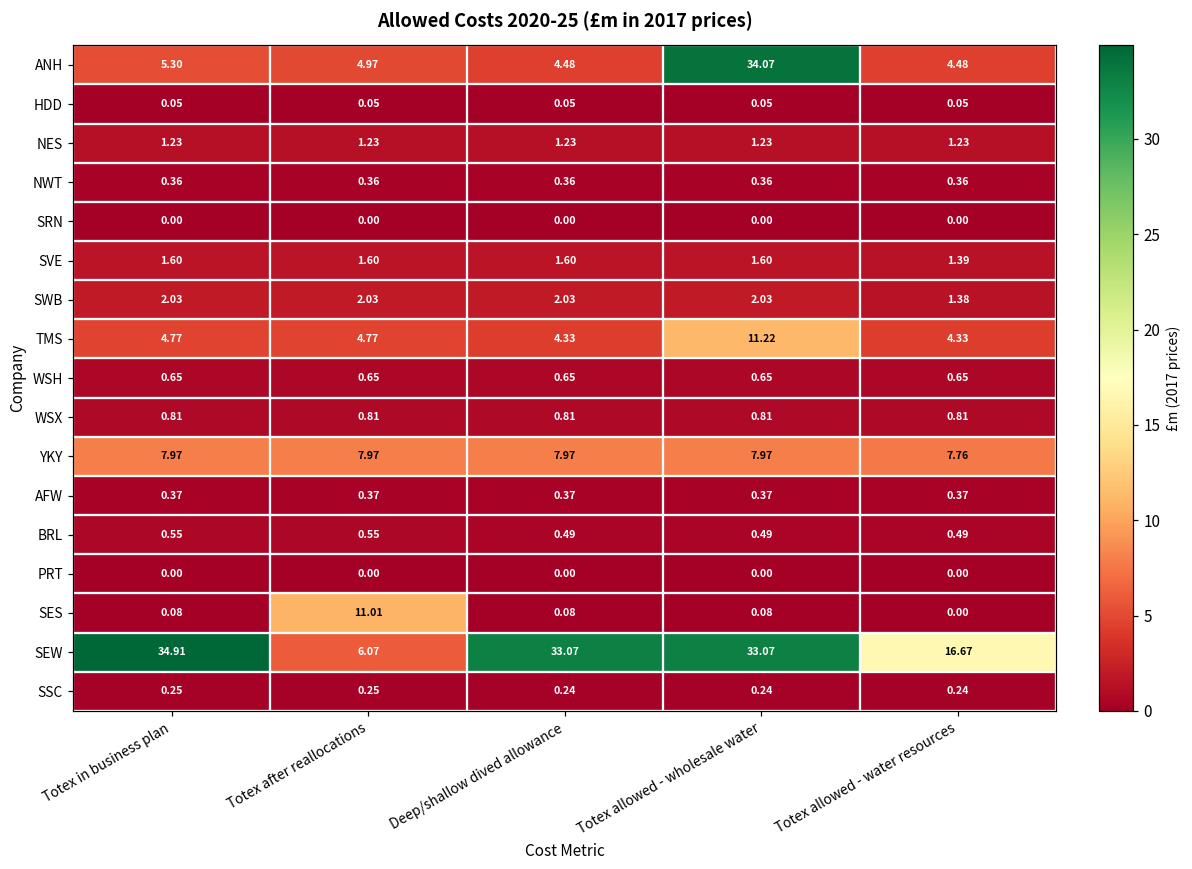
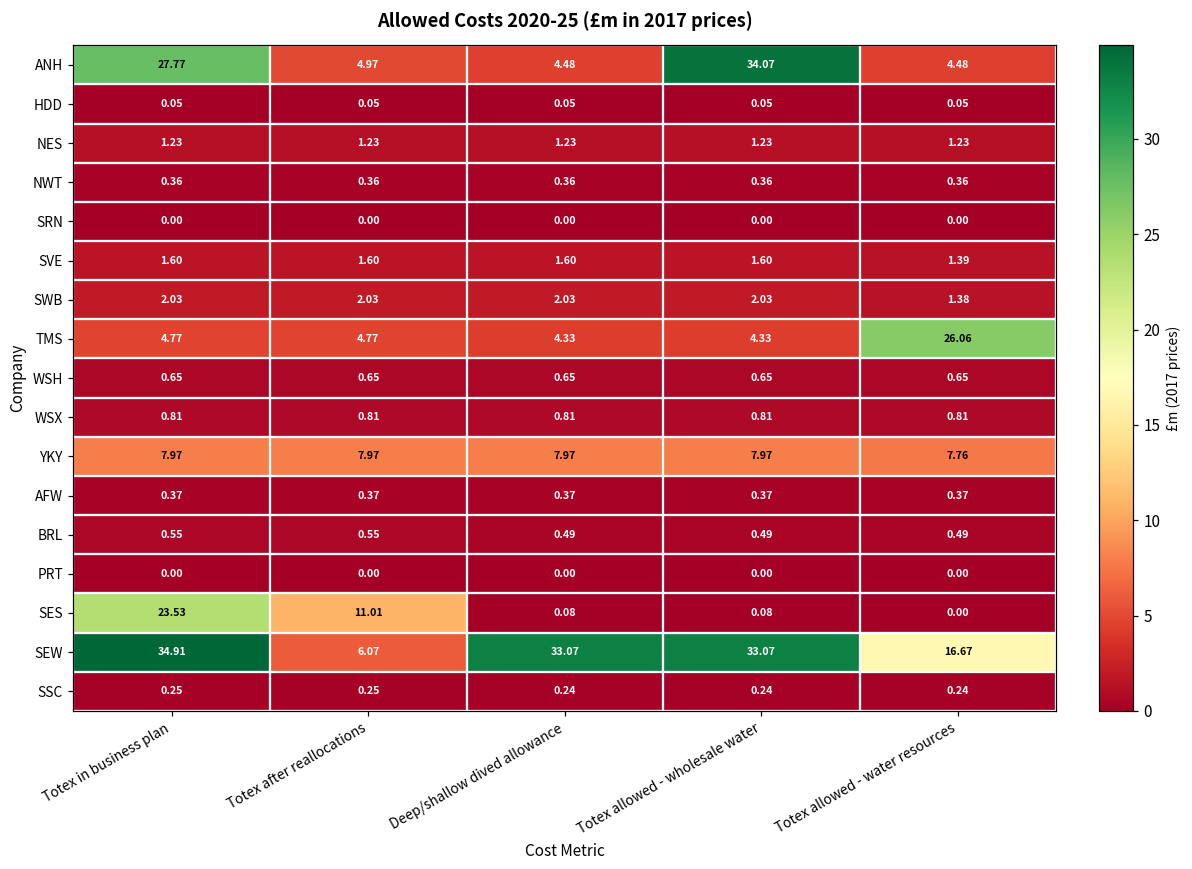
ANH, Totex in business plan: 5.30 -> 27.77
TMS, Totex allowed - wholesale water: 11.22 -> 4.33
TMS, Totex allowed - water resources: 4.33 -> 26.06
SES, Totex in business plan: 0.08 -> 23.53
